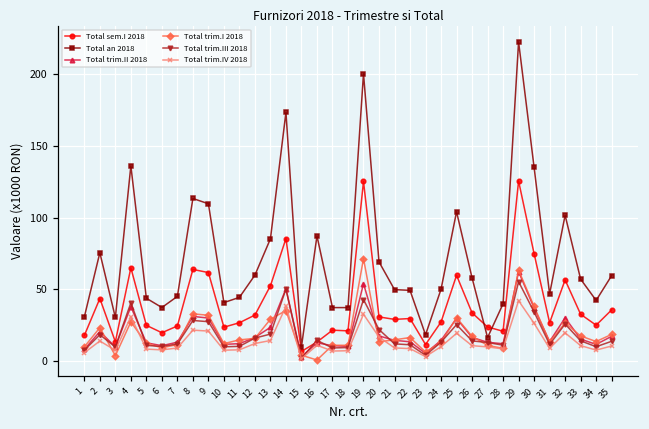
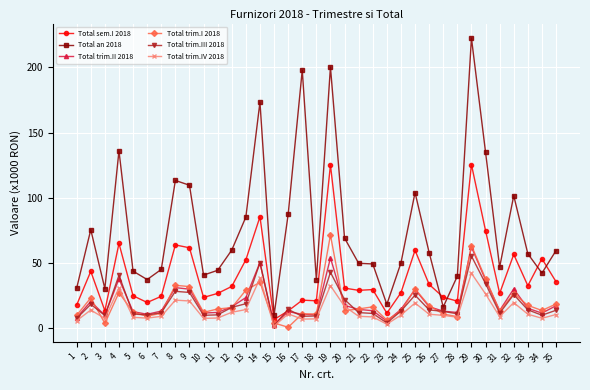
Total an 2018, 17: 37 -> 198
Total sem.I 2018, 34: 25 -> 53
